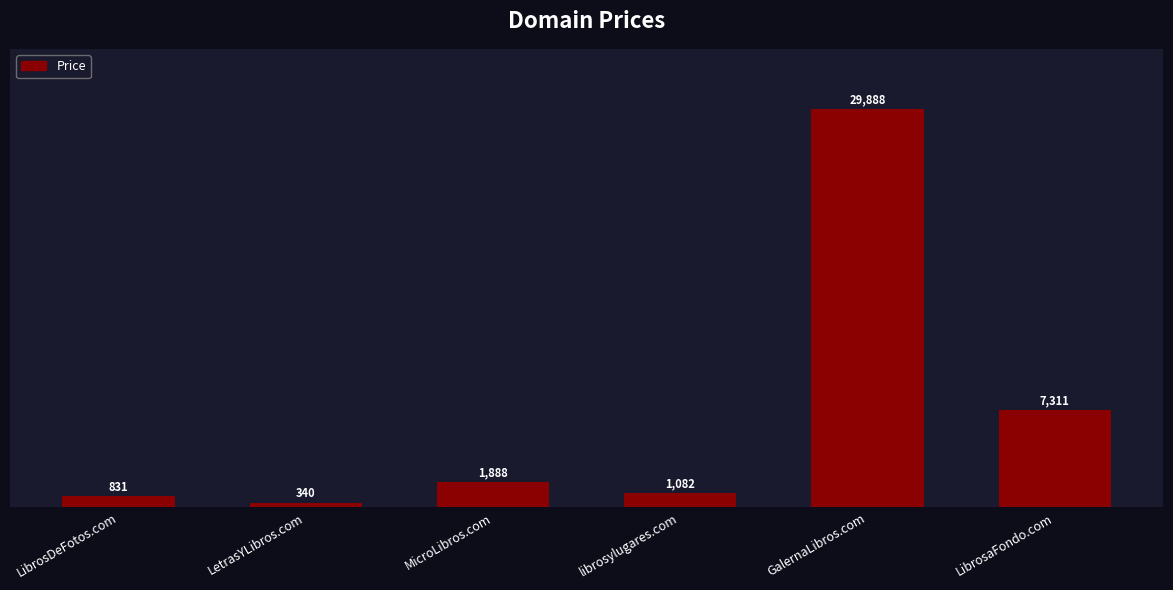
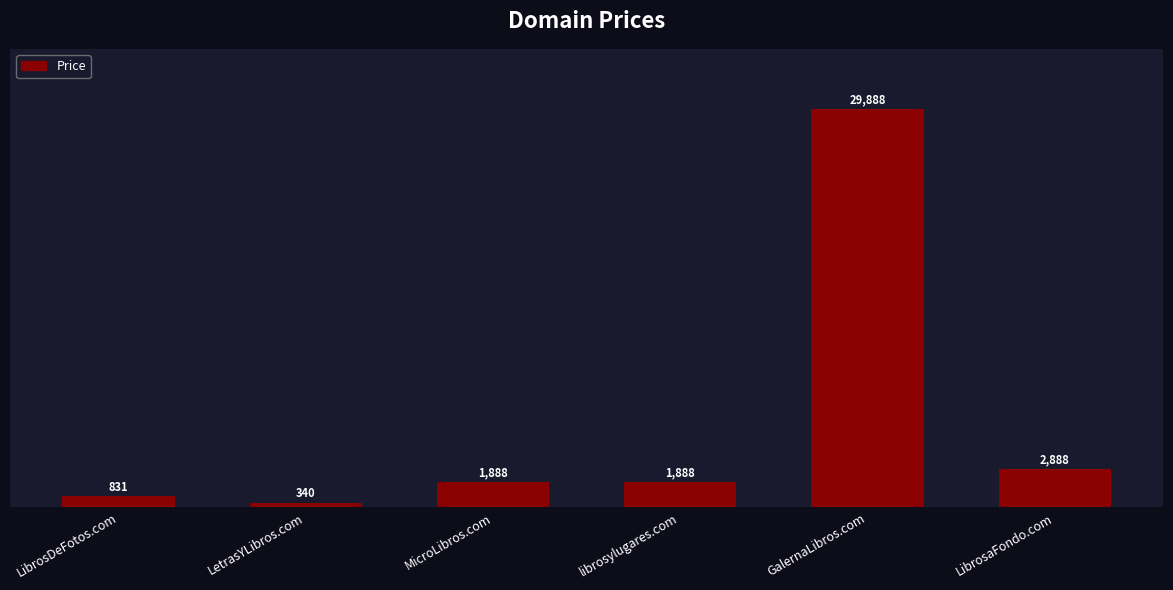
librosylugares.com: 1,082 -> 1,888
LibrosaFondo.com: 7,311 -> 2,888
